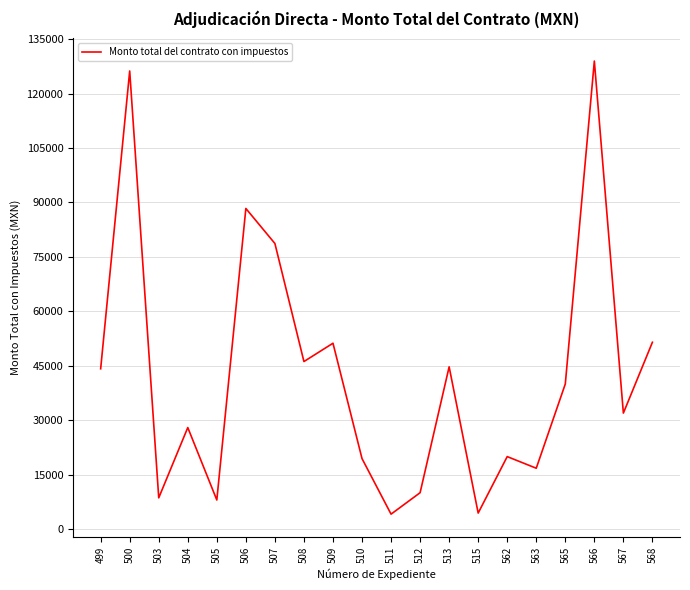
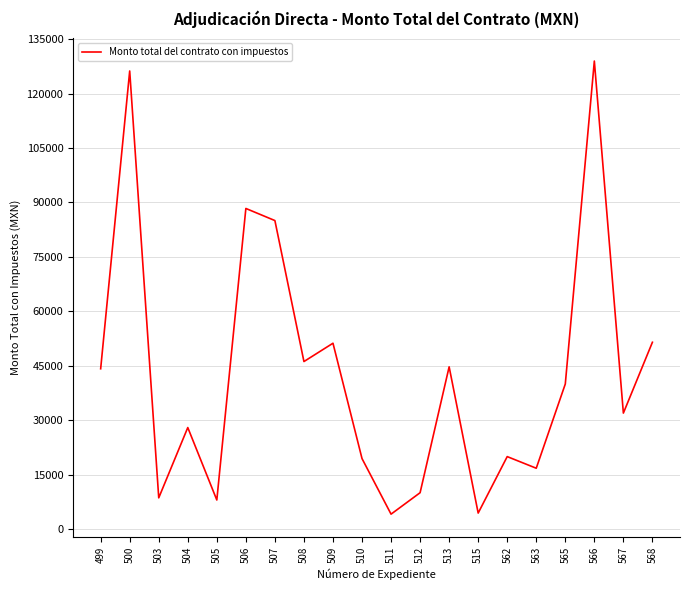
507: 79000 -> 85000
